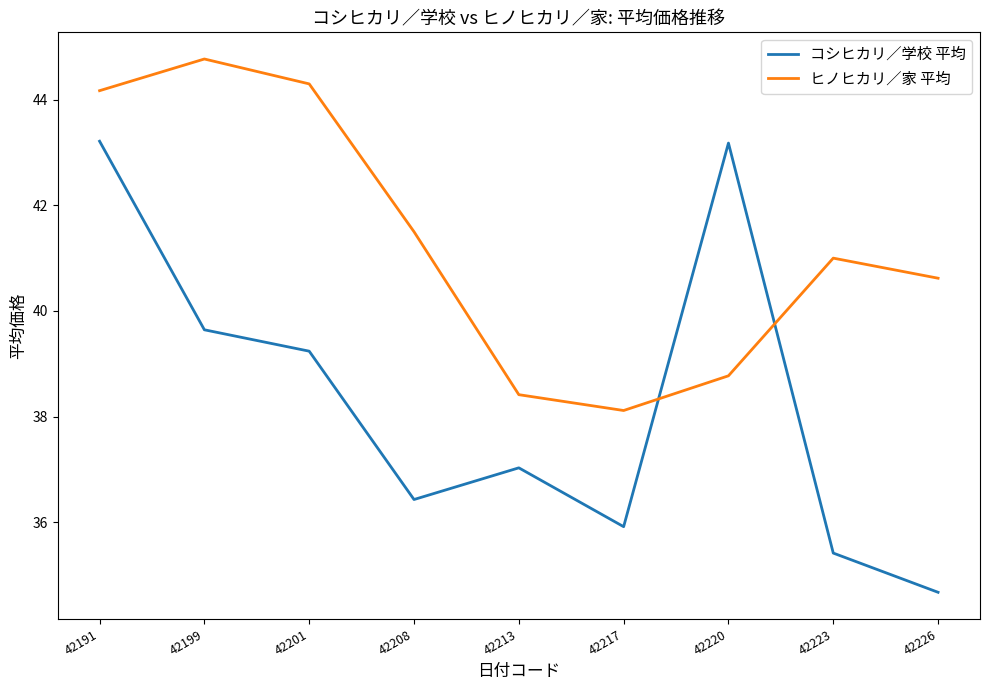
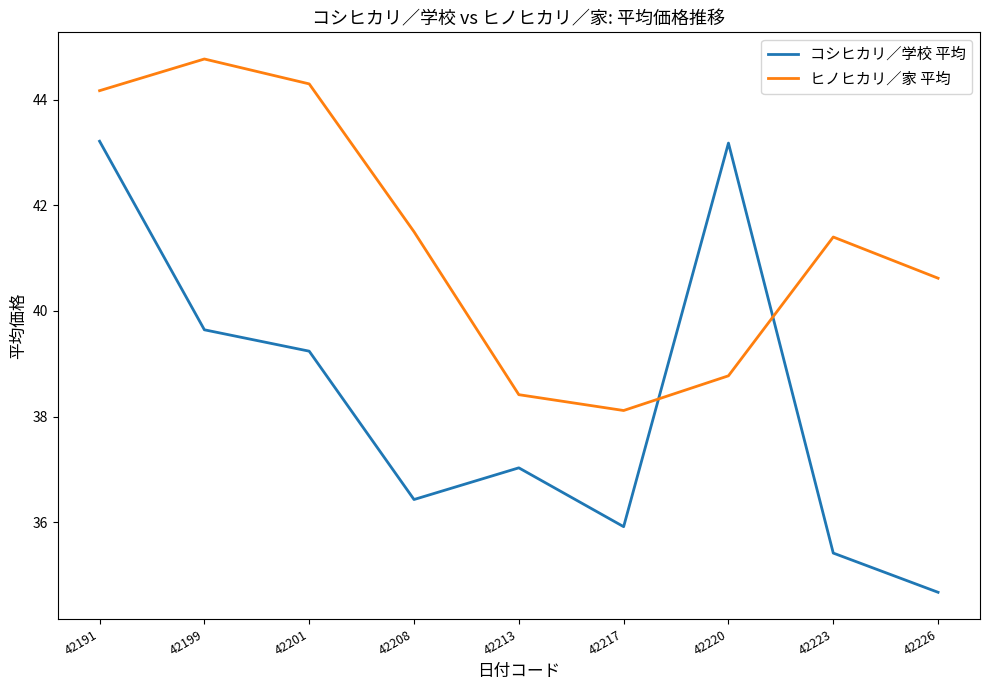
ヒノヒカリ／家 平均, 42223: 41.0 -> 41.4
